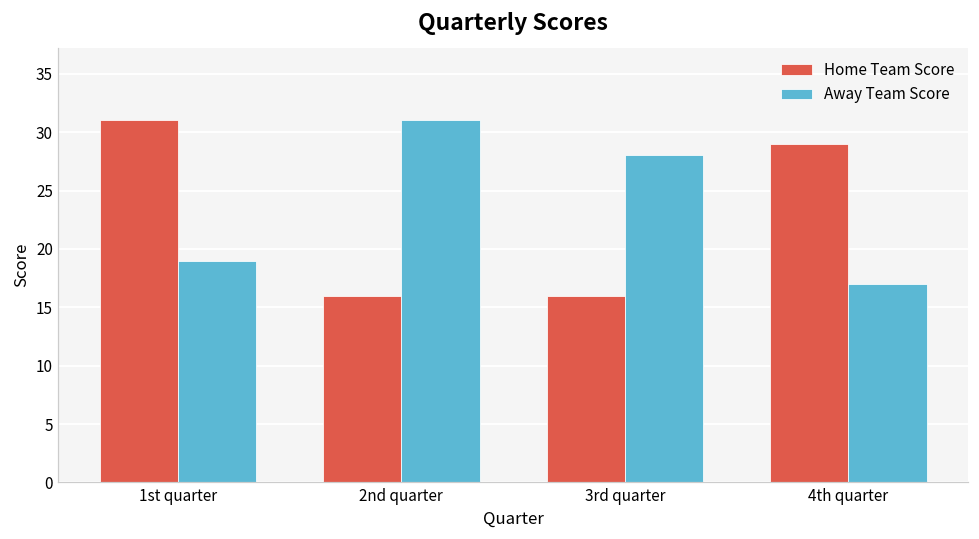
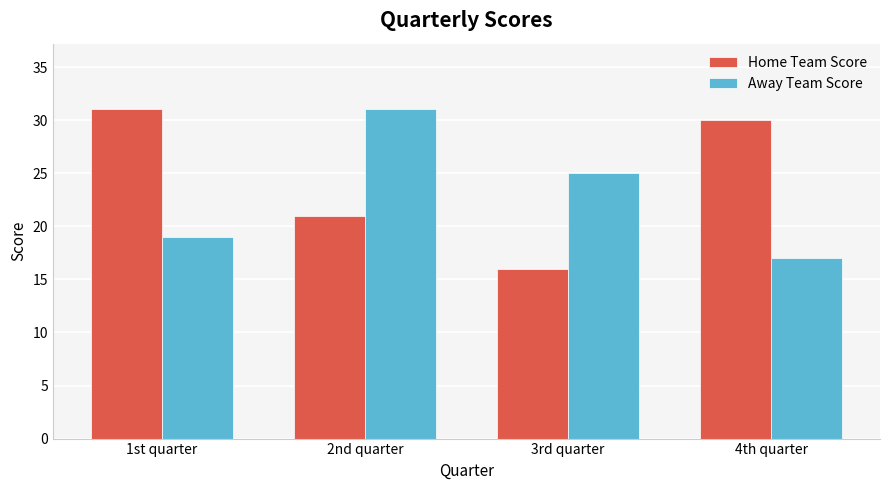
Home Team Score, 2nd quarter: 16 -> 21
Away Team Score, 3rd quarter: 28 -> 25
Home Team Score, 4th quarter: 29 -> 30
